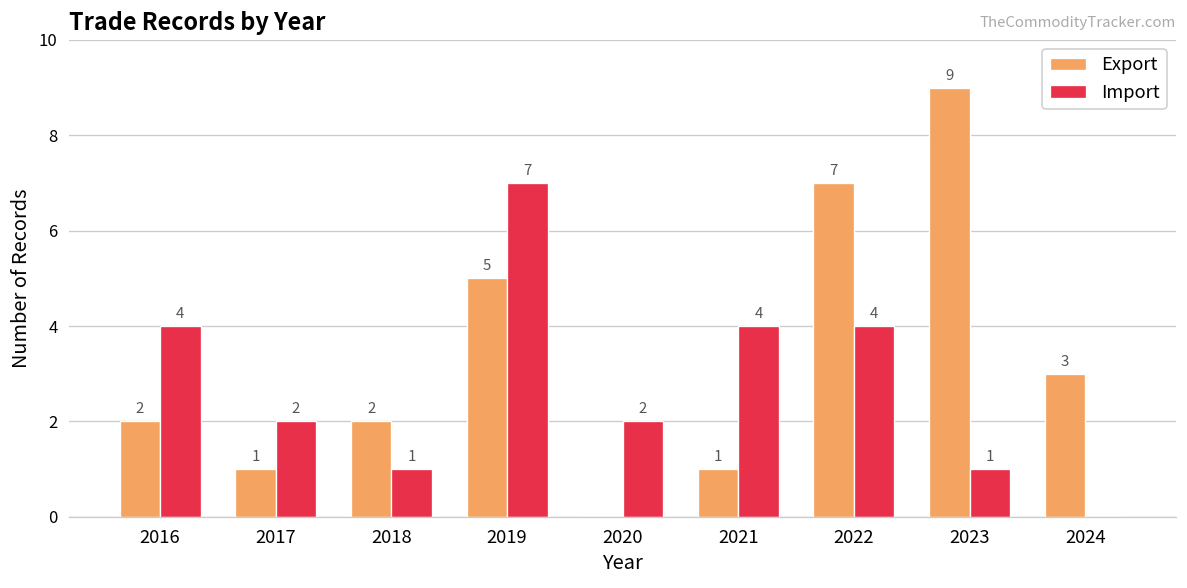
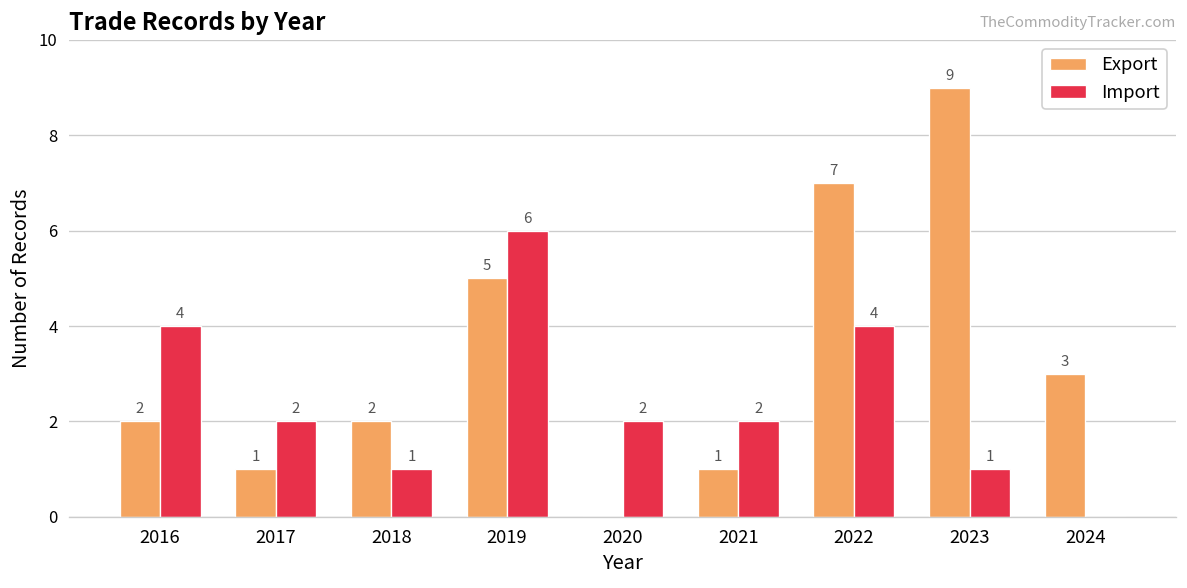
Import, 2019: 7 -> 6
Import, 2021: 4 -> 2
